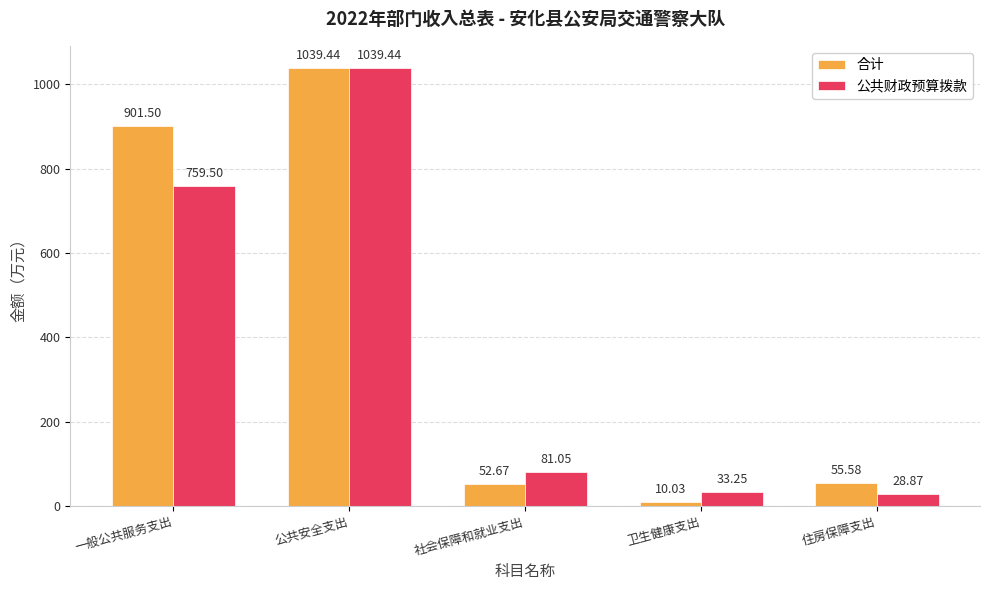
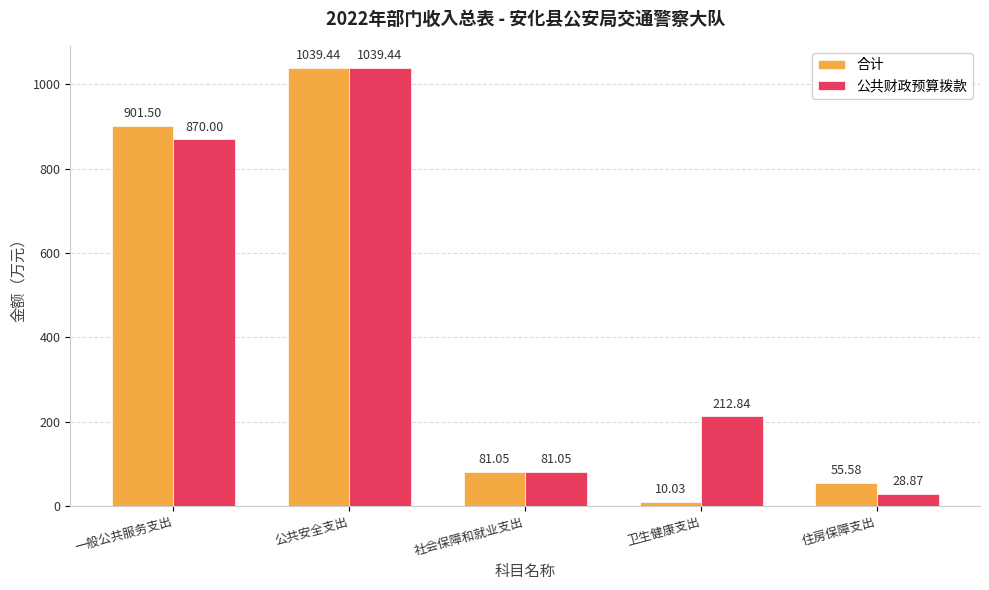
公共财政预算拨款, 一般公共服务支出: 759.50 -> 870.00
合计, 社会保障和就业支出: 52.67 -> 81.05
公共财政预算拨款, 卫生健康支出: 33.25 -> 212.84
